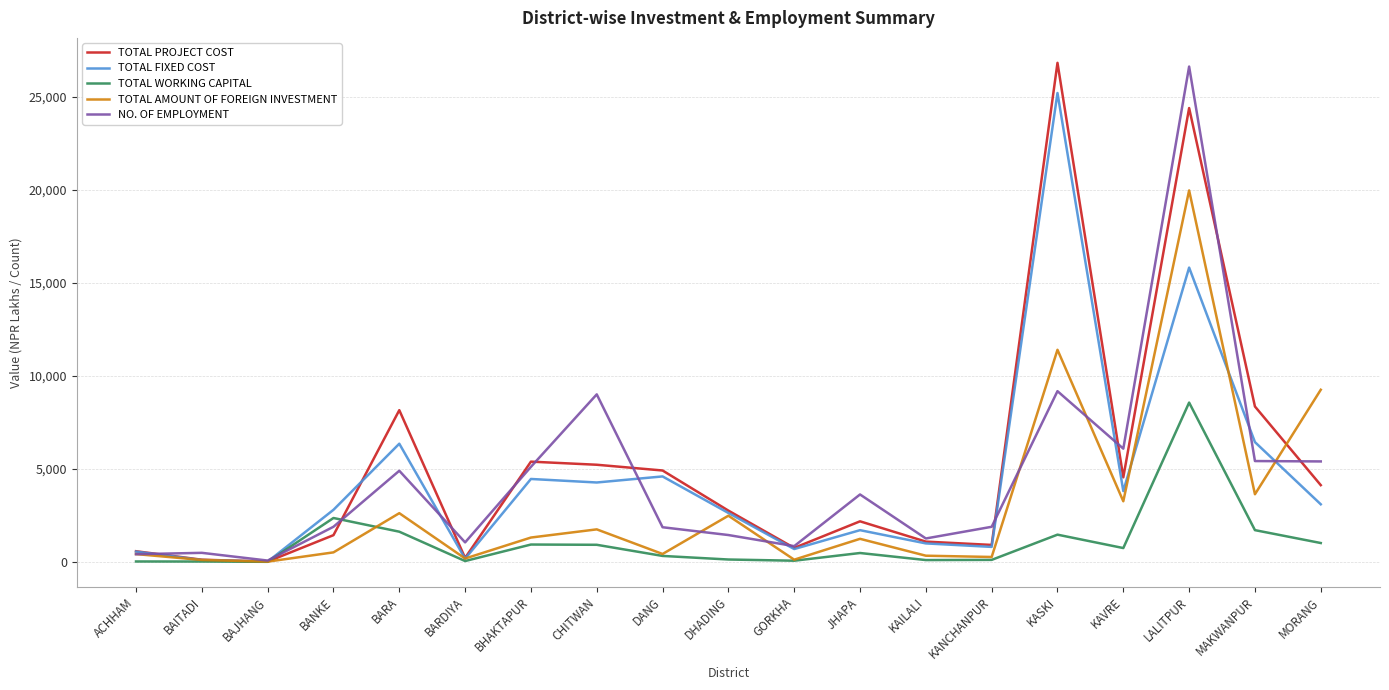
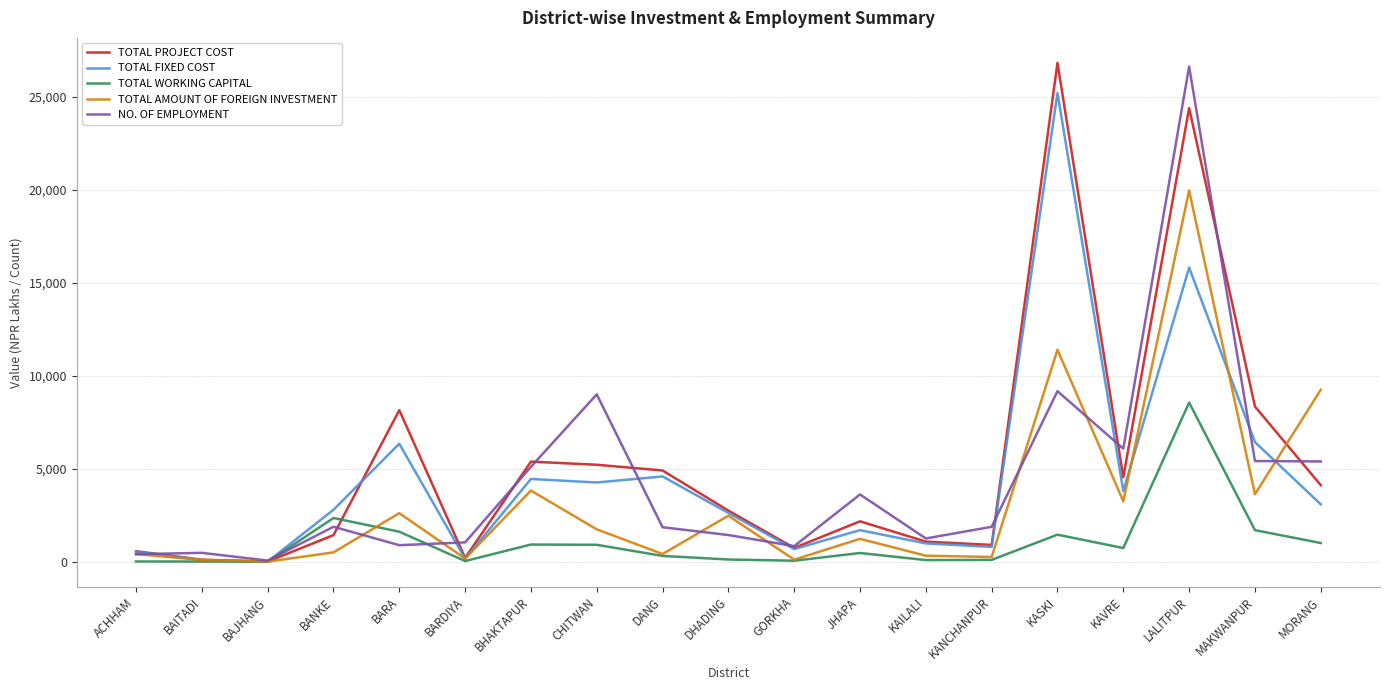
NO. OF EMPLOYMENT, BARA: 4,900 -> 900
TOTAL AMOUNT OF FOREIGN INVESTMENT, BHAKTAPUR: 1,300 -> 3,800
